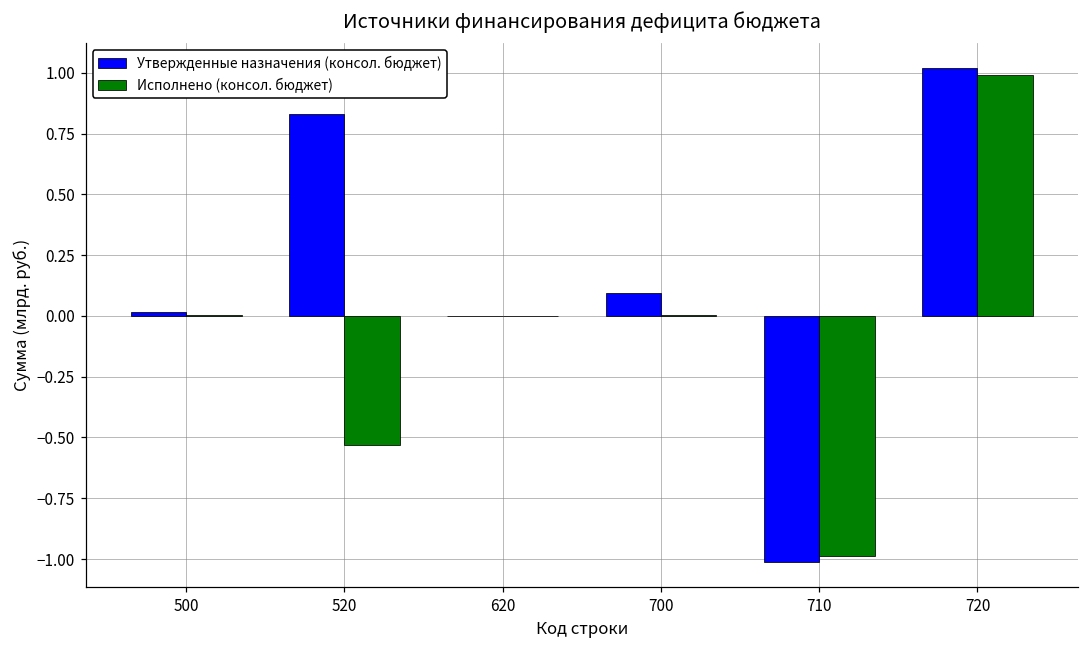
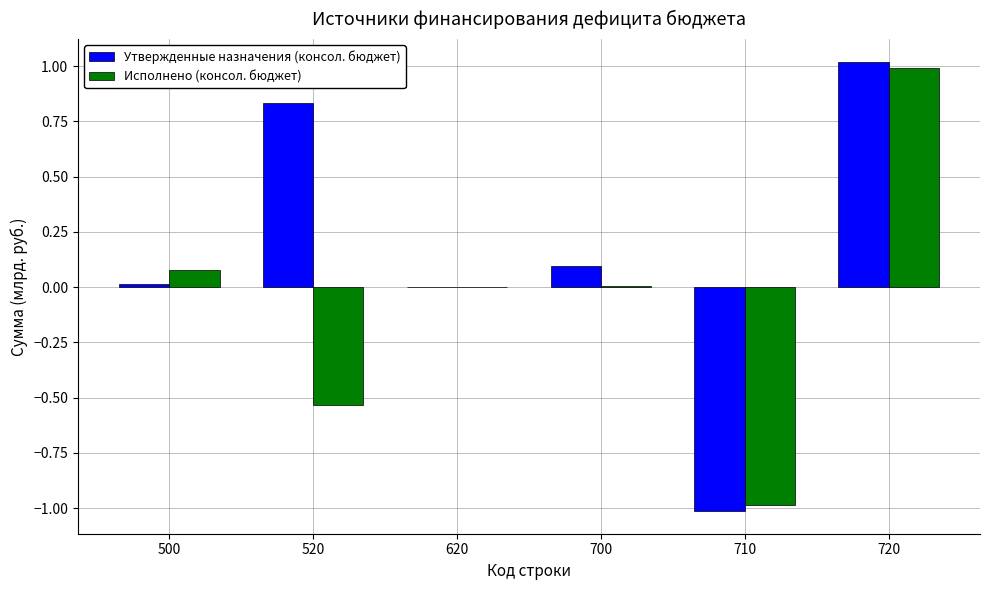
Исполнено (консол. бюджет), 500: 0.00 -> 0.08
